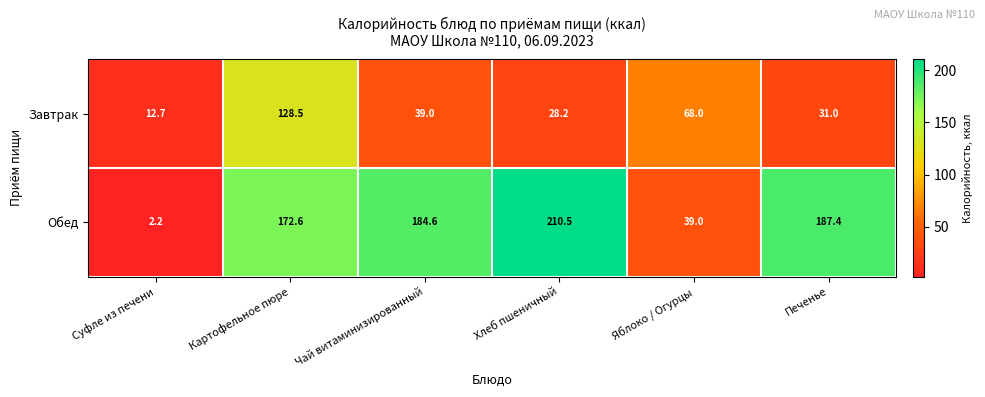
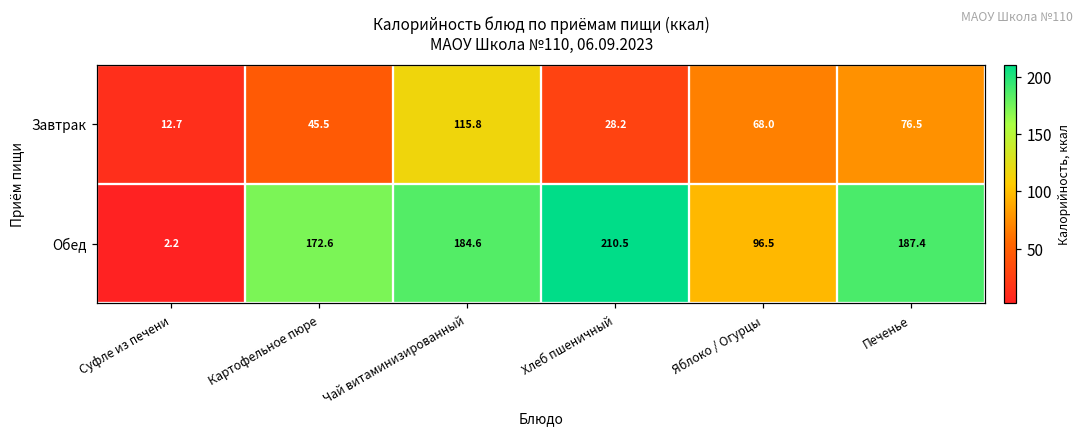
Завтрак, Картофельное пюре: 128.5 -> 45.5
Завтрак, Чай витаминизированный: 39.0 -> 115.8
Завтрак, Печенье: 31.0 -> 76.5
Обед, Яблоко / Огурцы: 39.0 -> 96.5
